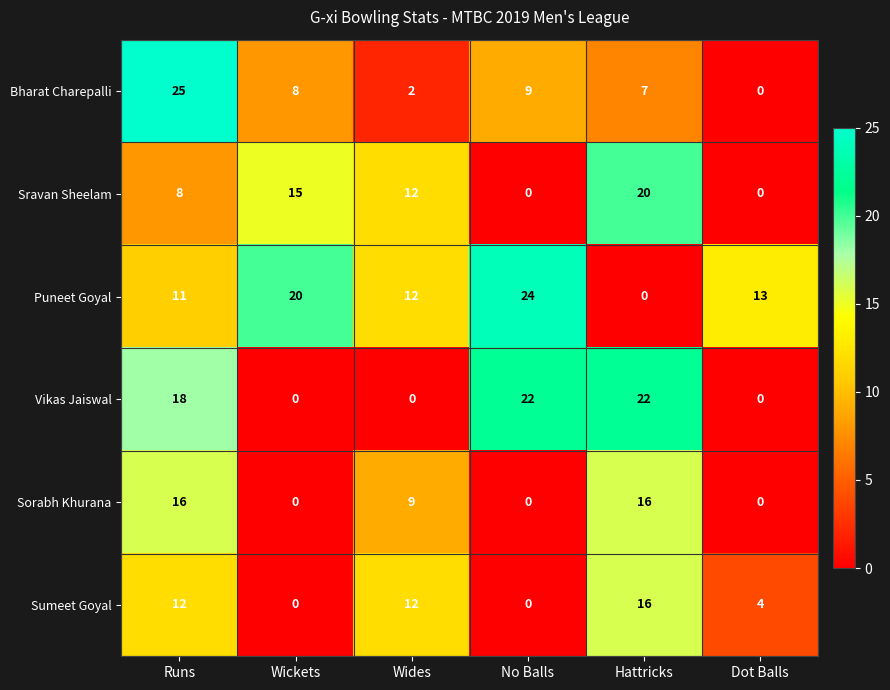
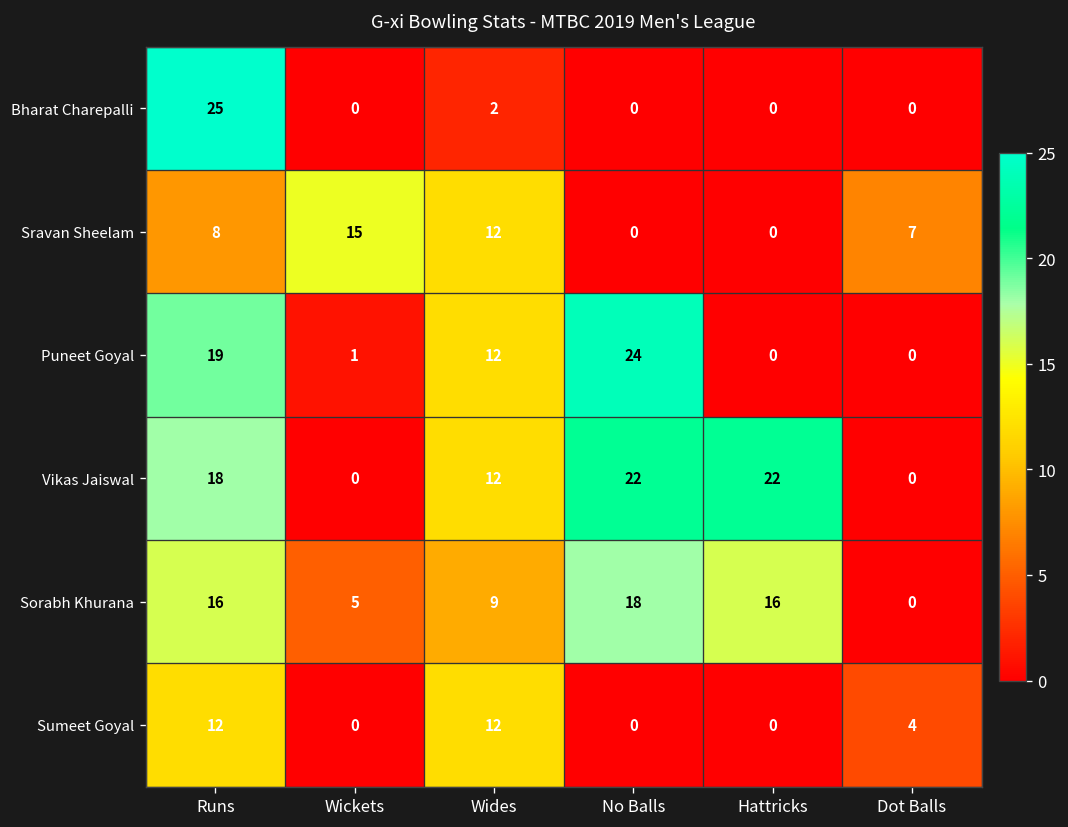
Bharat Charepalli, Wickets: 8 -> 0
Bharat Charepalli, No Balls: 9 -> 0
Bharat Charepalli, Hattricks: 7 -> 0
Sravan Sheelam, Hattricks: 20 -> 0
Sravan Sheelam, Dot Balls: 0 -> 7
Puneet Goyal, Runs: 11 -> 19
Puneet Goyal, Wickets: 20 -> 1
Puneet Goyal, Dot Balls: 13 -> 0
Vikas Jaiswal, Wides: 0 -> 12
Sorabh Khurana, Wickets: 0 -> 5
Sorabh Khurana, No Balls: 0 -> 18
Sumeet Goyal, Hattricks: 16 -> 0
